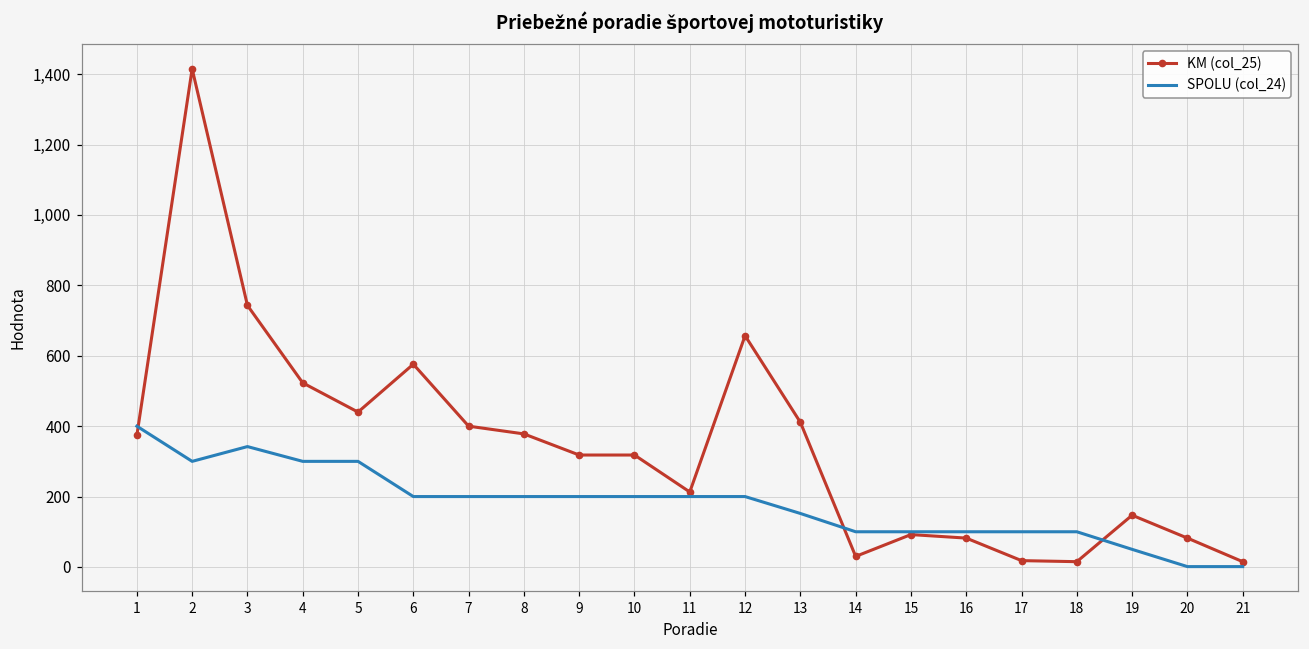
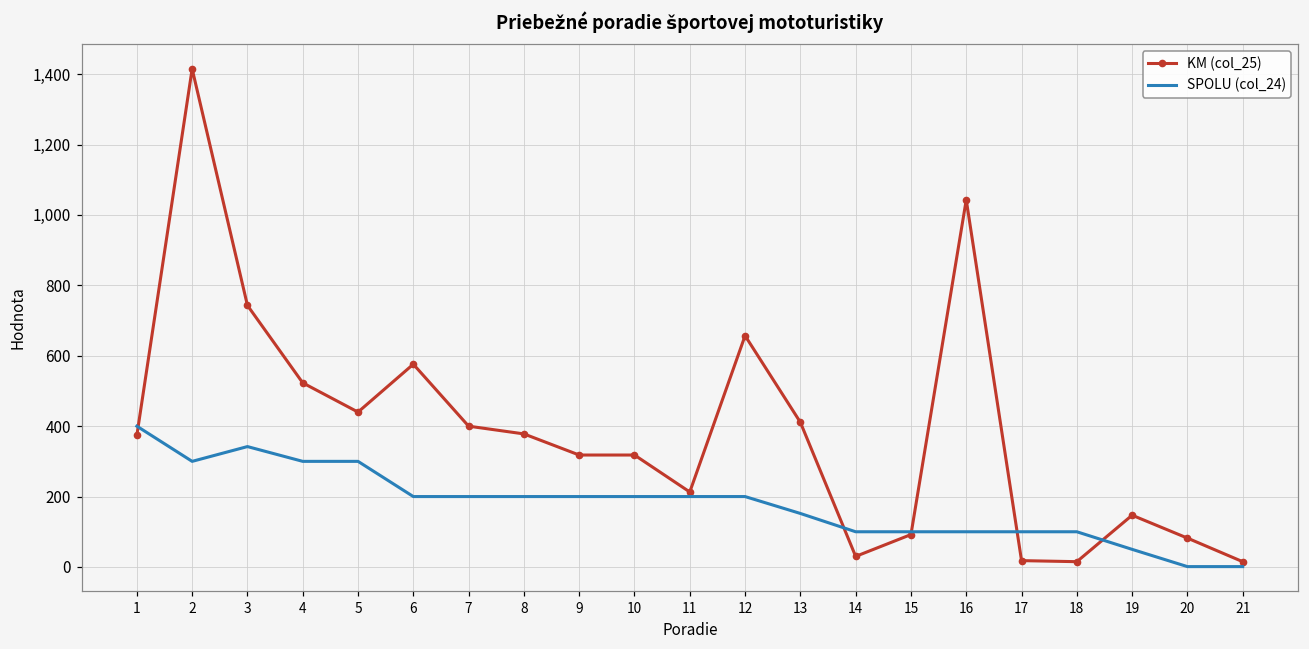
KM (col_25), 16: 80 -> 1,040
